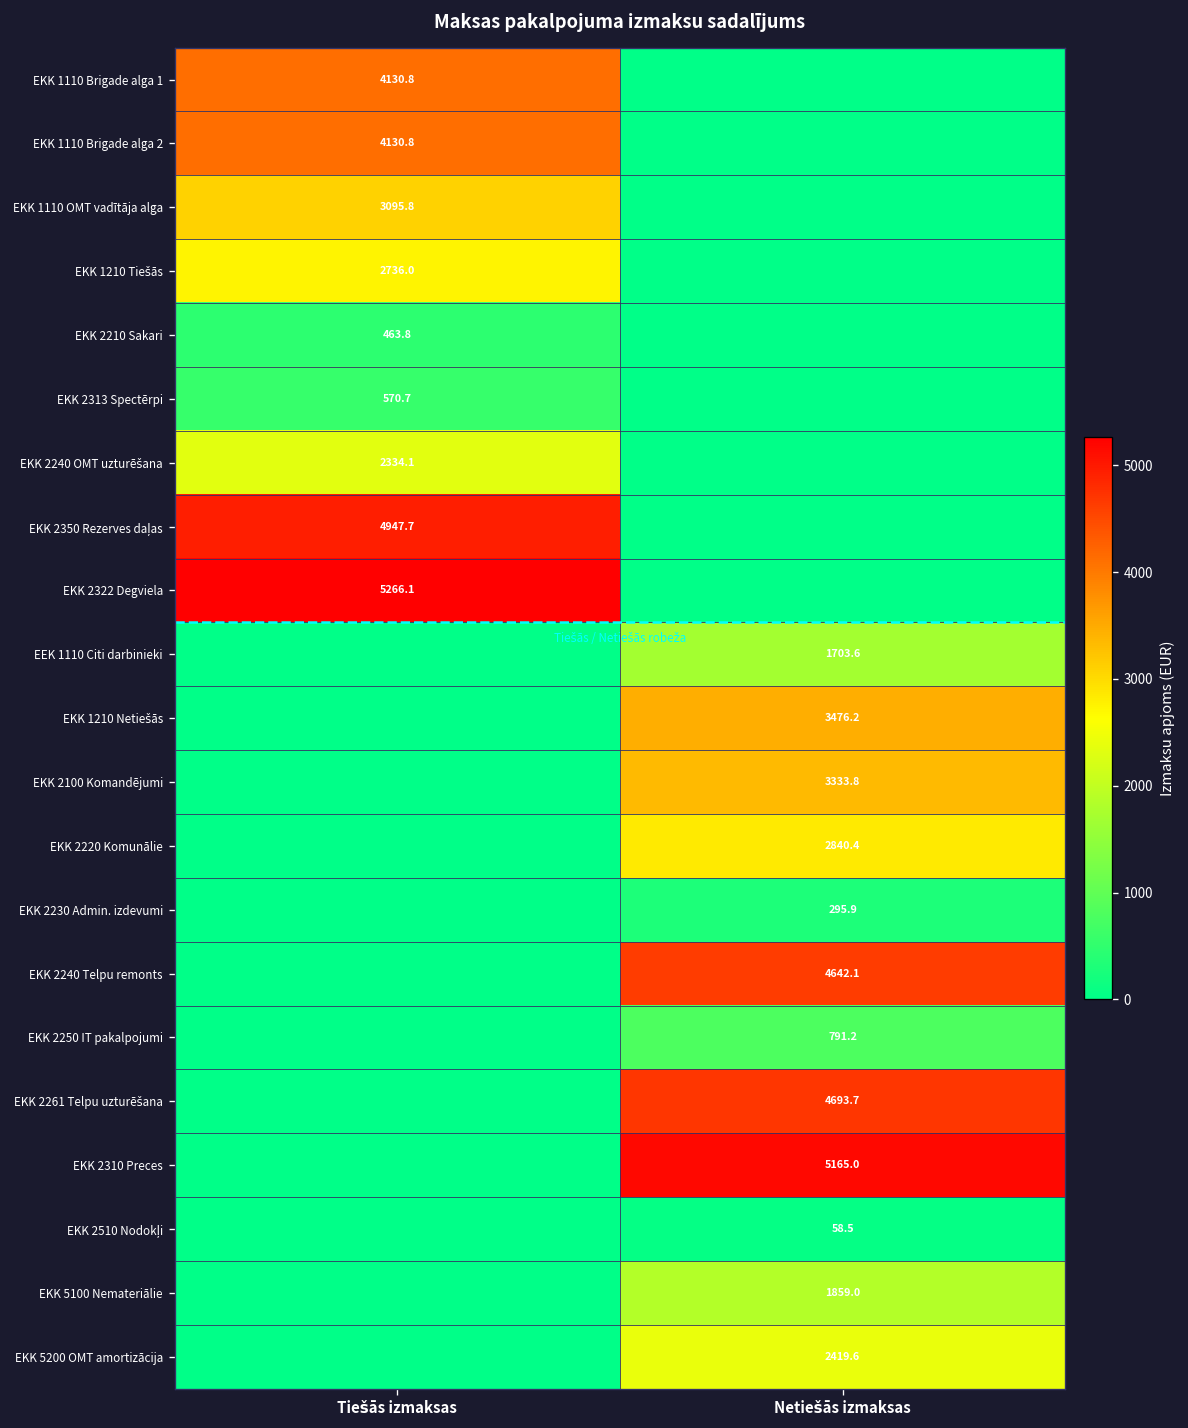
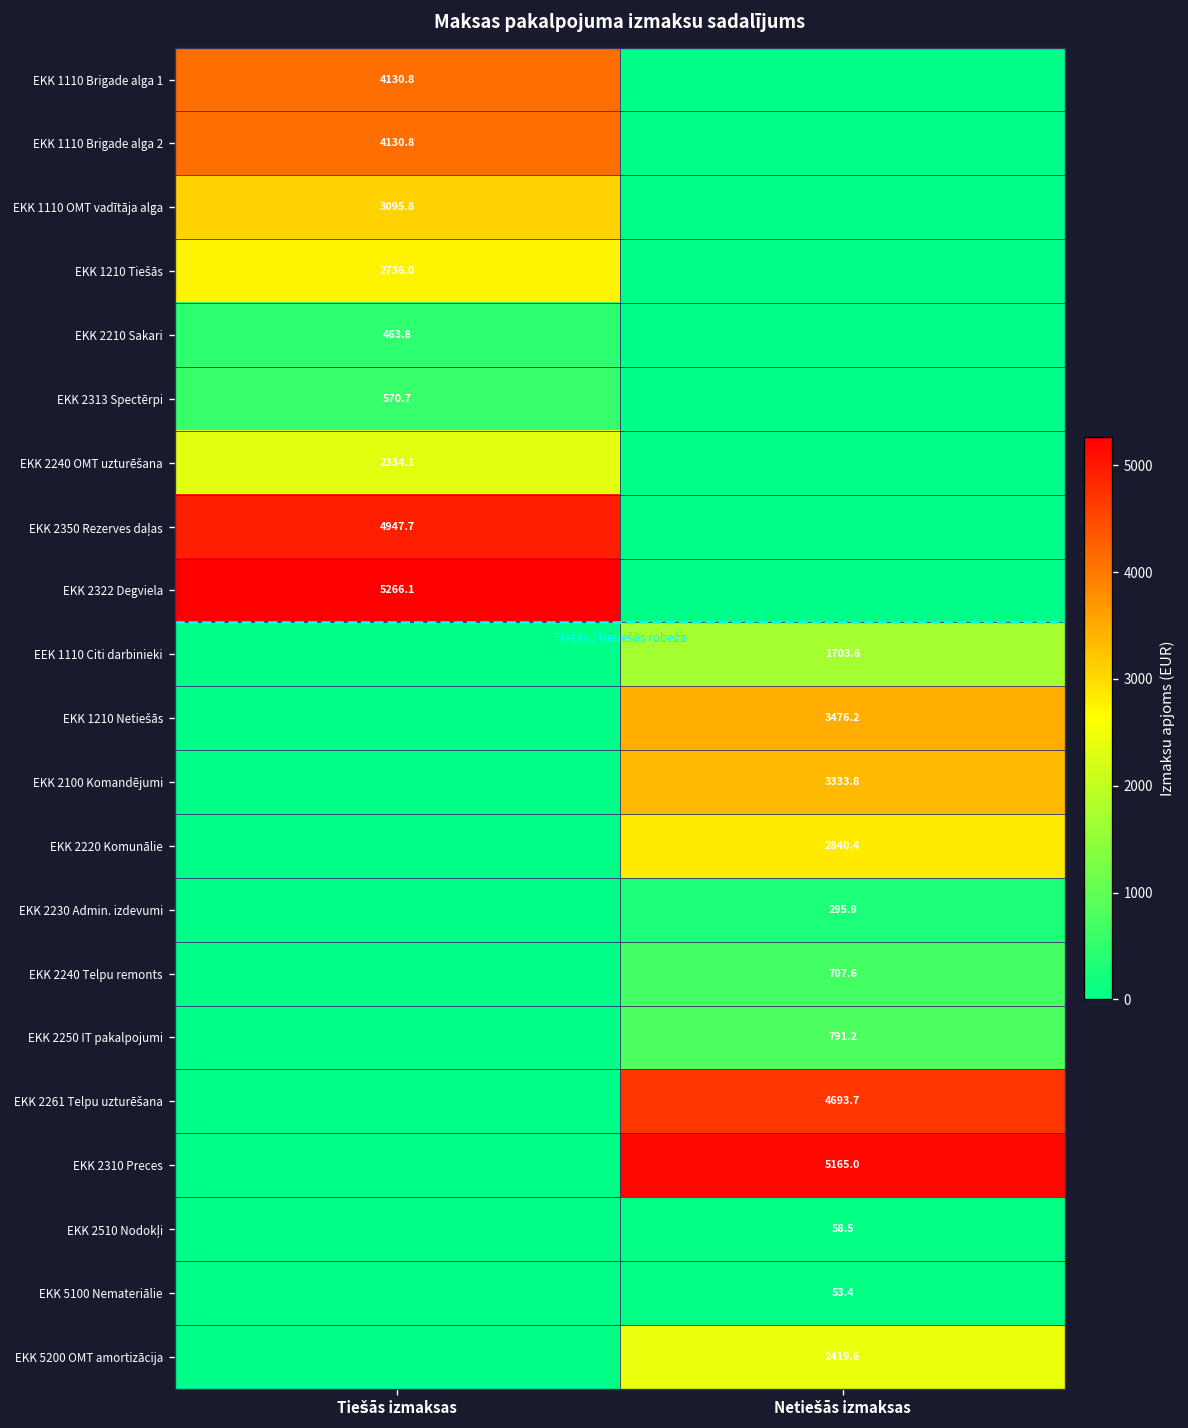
EKK 2240 Telpu remonts, Netiešās izmaksas: 4642.1 -> 707.6
EKK 5100 Nemateriālie, Netiešās izmaksas: 1859.0 -> 53.4
